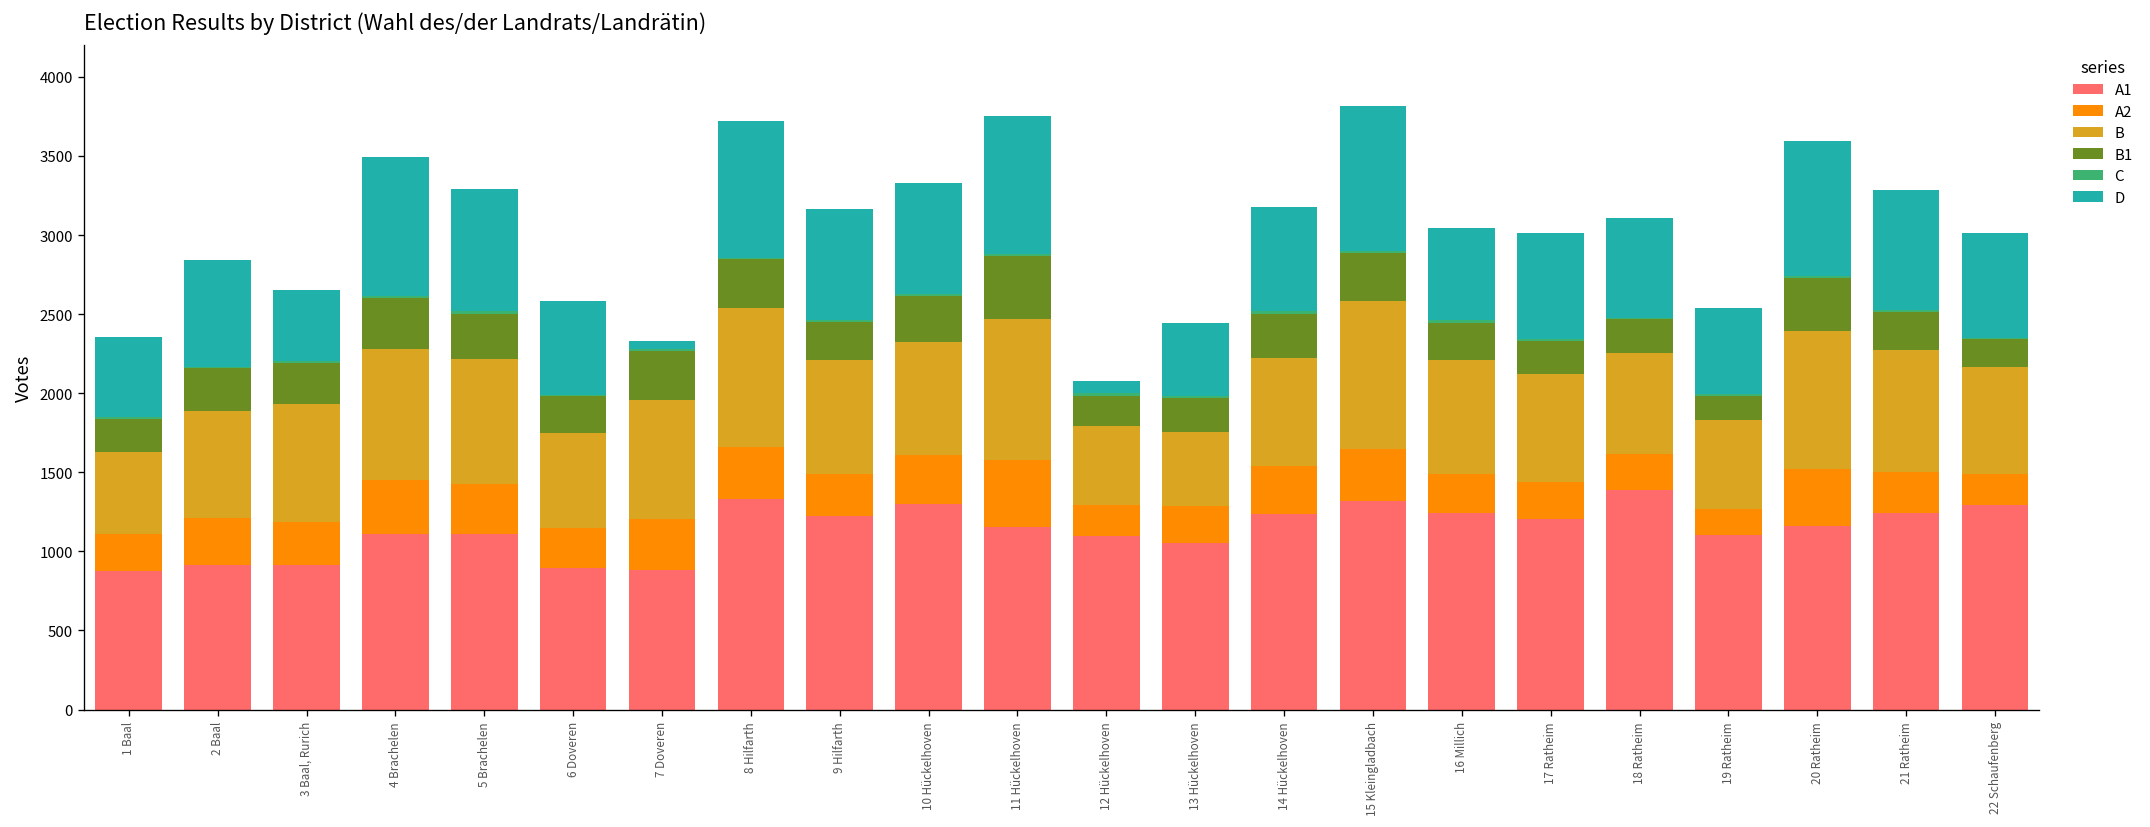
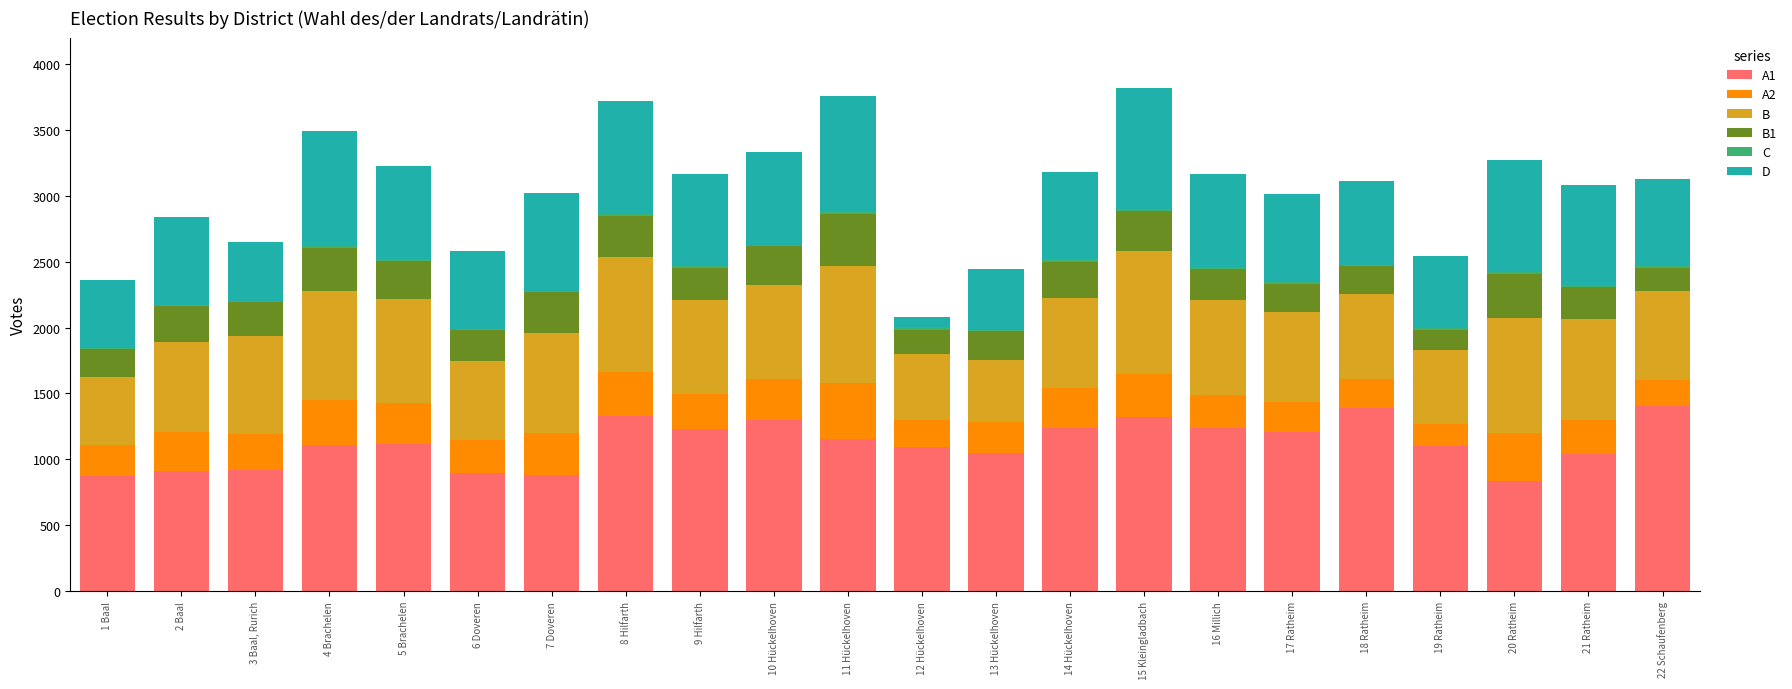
D, 5 Brachelen: 770 -> 710
D, 7 Doveren: 50 -> 740
D, 16 Millich: 580 -> 700
A1, 20 Ratheim: 1160 -> 840
A1, 21 Ratheim: 1240 -> 1040
A1, 22 Schaufenberg: 1290 -> 1410
